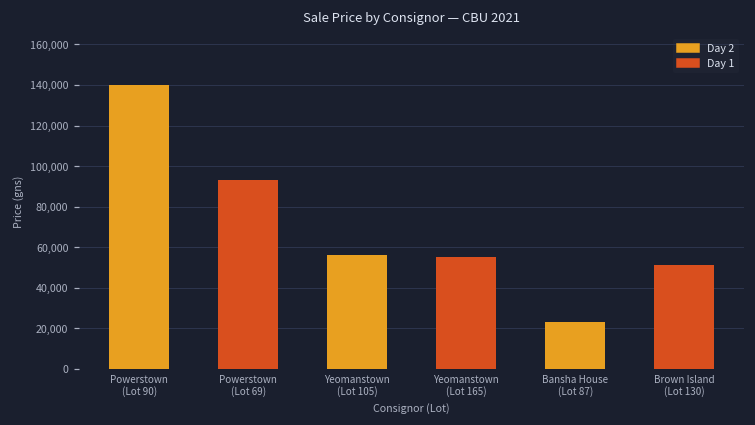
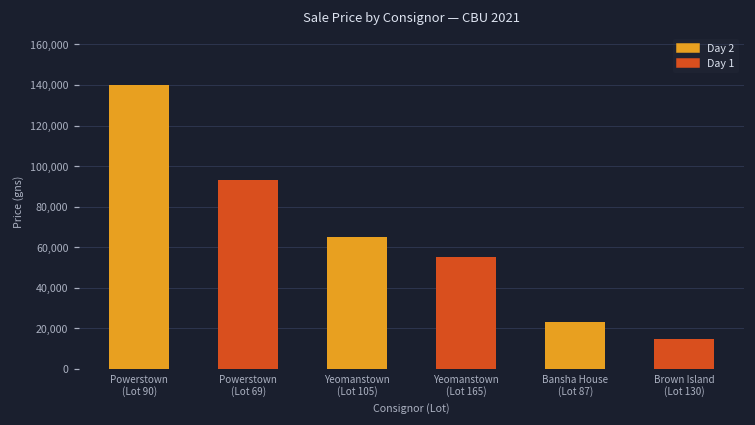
Yeomanstown (Lot 105): 56,000 -> 65,000
Brown Island (Lot 130): 51,000 -> 15,000
